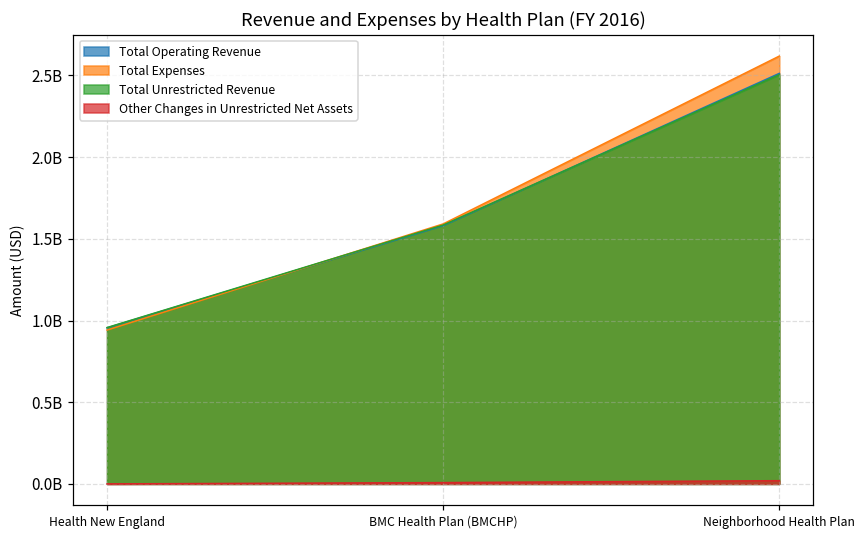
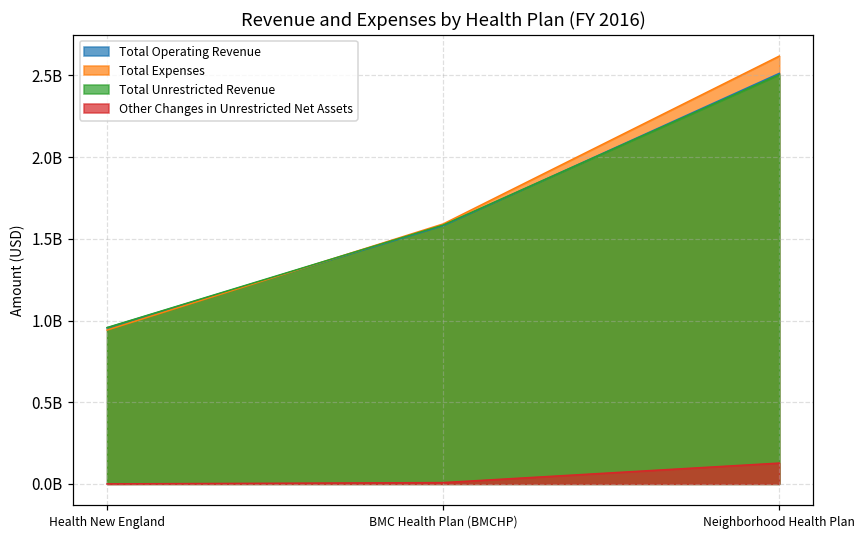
Other Changes in Unrestricted Net Assets, Neighborhood Health Plan: 20000000 -> 130000000
